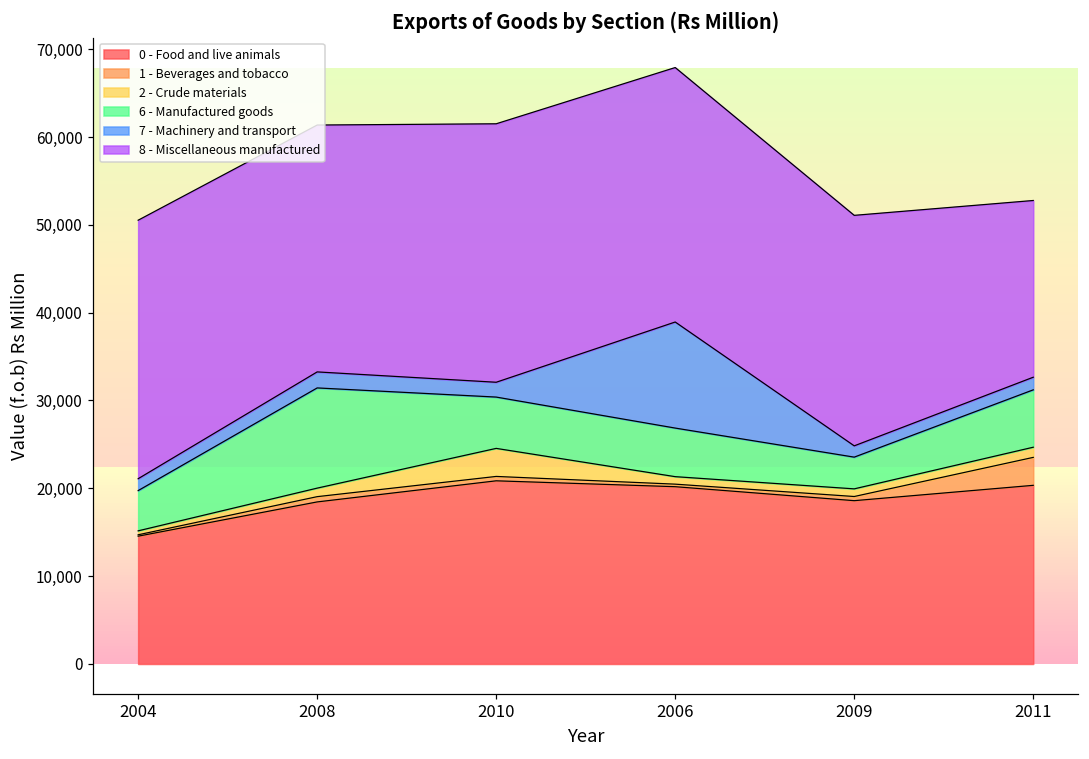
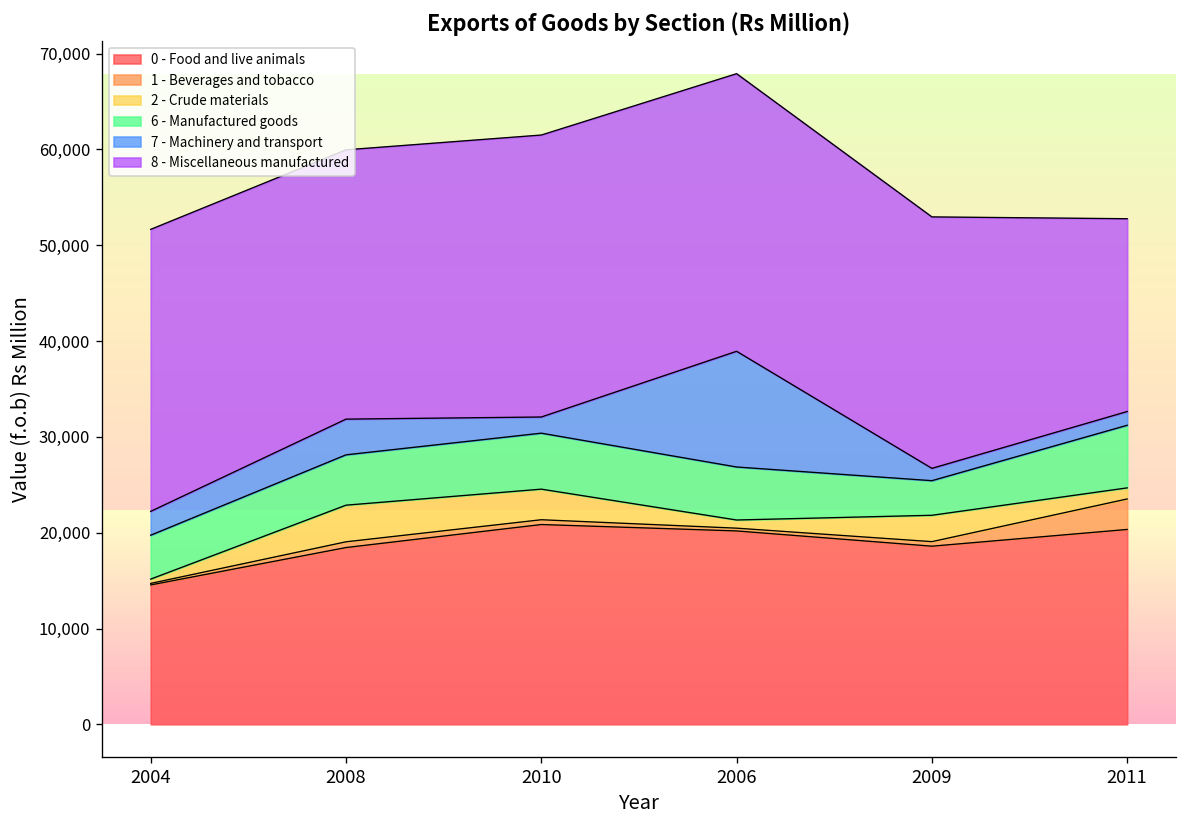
7 - Machinery and transport, 2004: 1,000 -> 2,000
2 - Crude materials, 2008: 1,000 -> 4,000
6 - Manufactured goods, 2008: 11,000 -> 5,000
7 - Machinery and transport, 2008: 2,000 -> 4,000
2 - Crude materials, 2009: 1,000 -> 3,000
